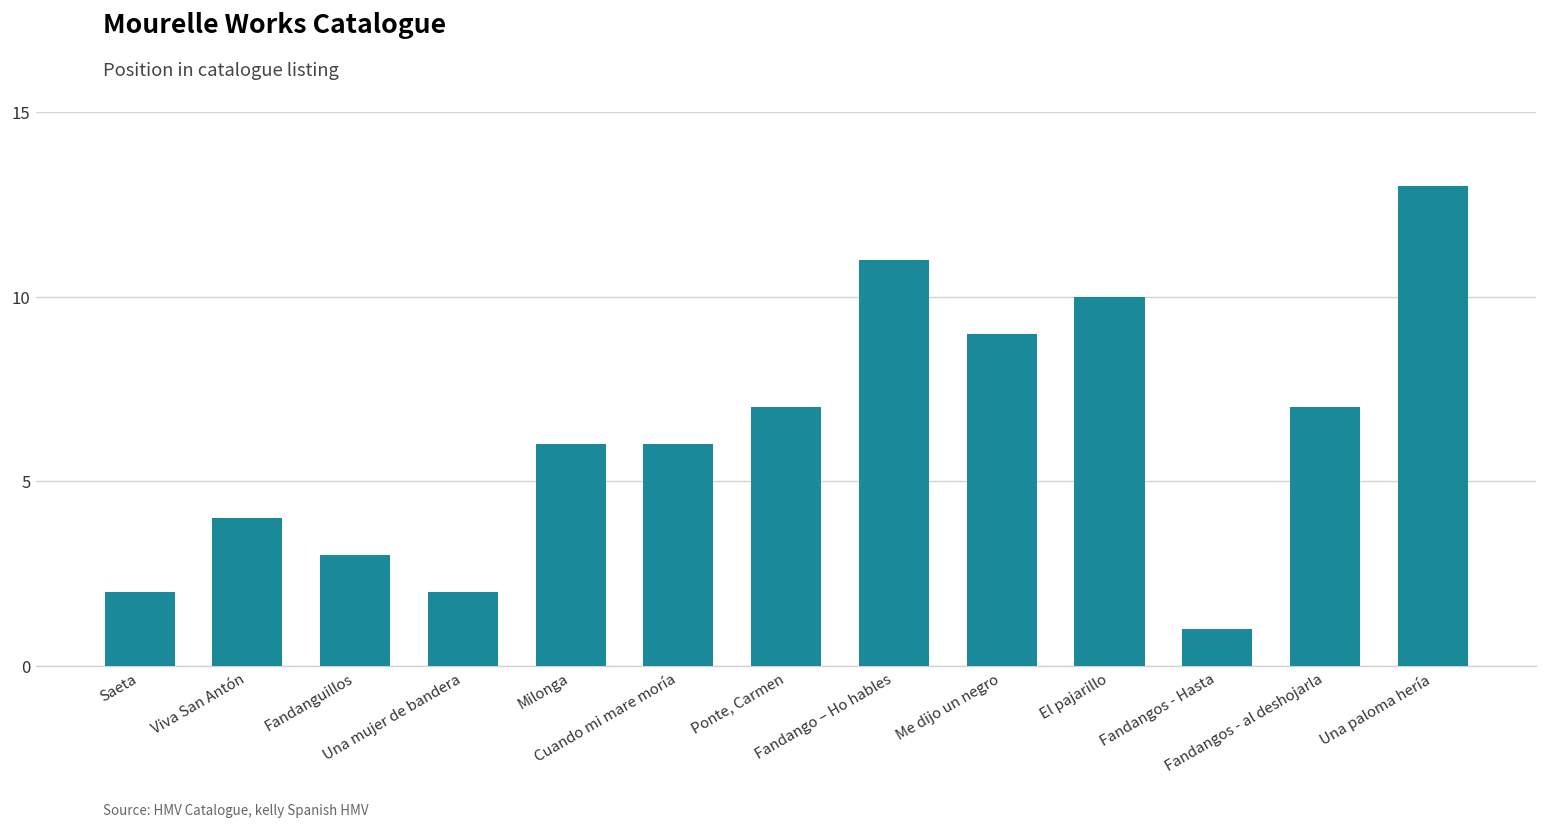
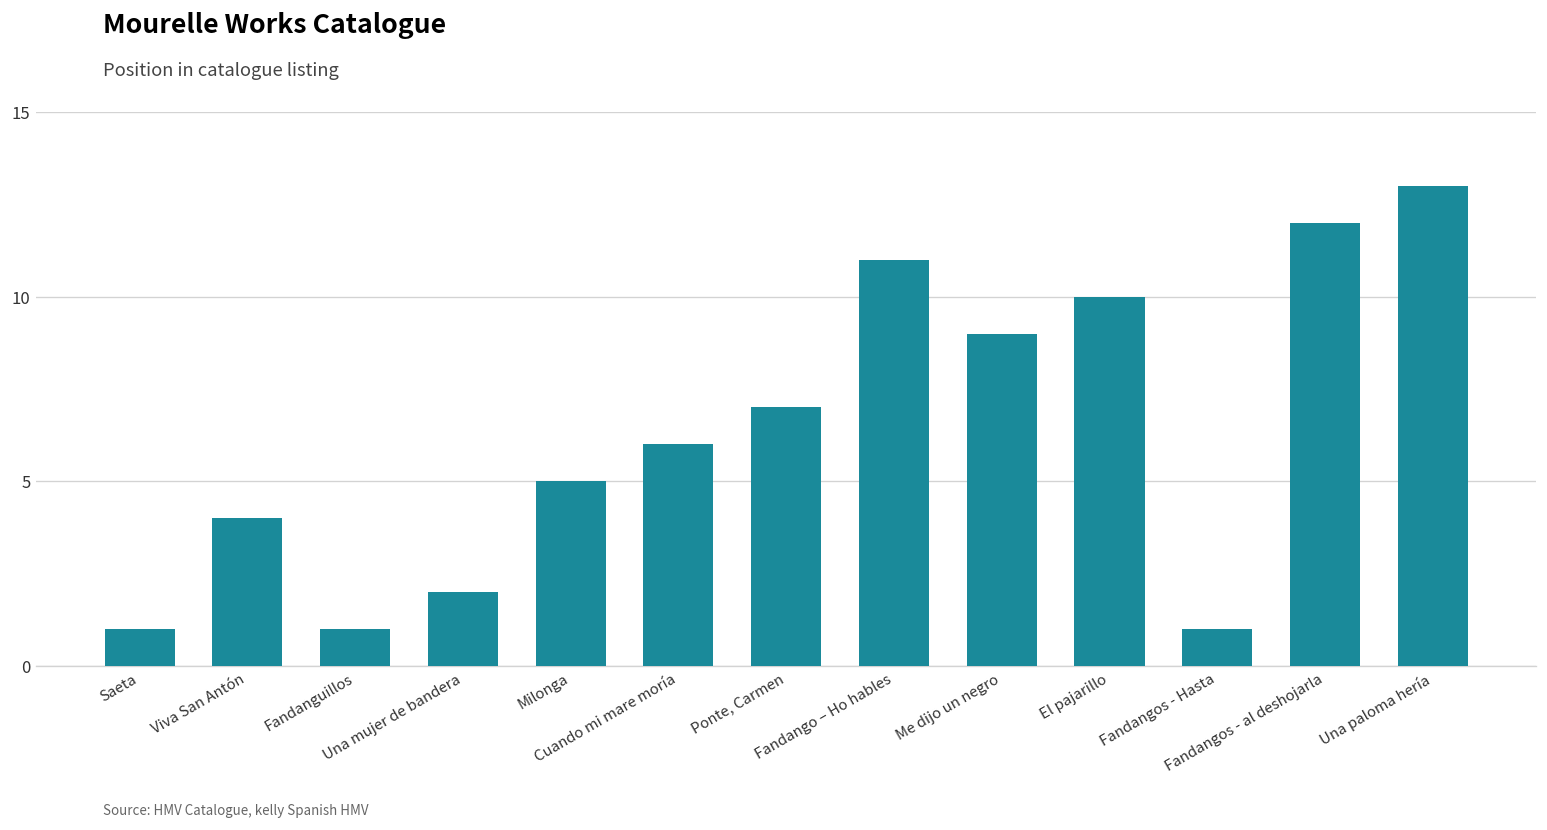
Saeta: 2 -> 1
Fandanguillos: 3 -> 1
Milonga: 6 -> 5
Fandangos - al deshojarla: 7 -> 12
